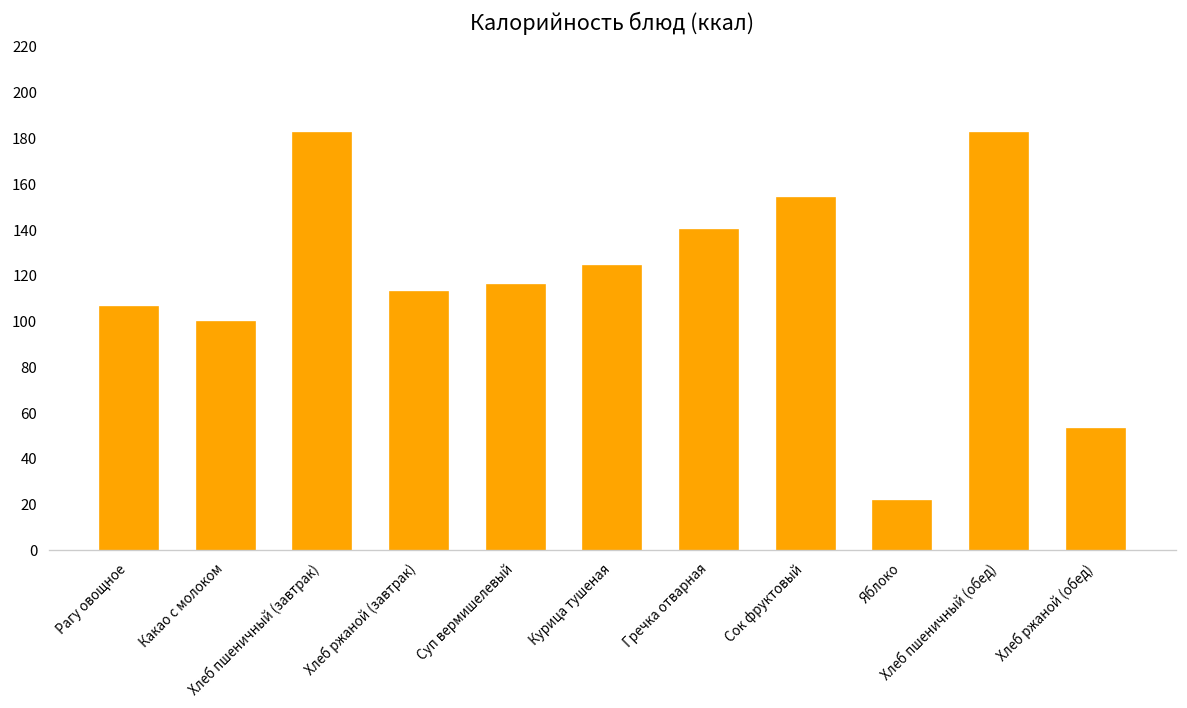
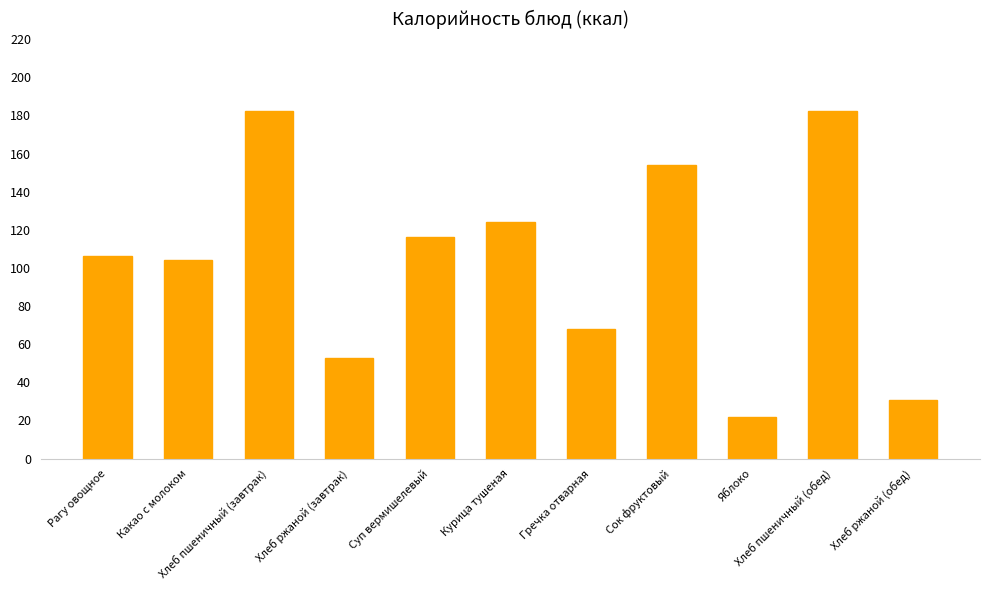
Какао с молоком: 100 -> 104
Хлеб ржаной (завтрак): 113 -> 53
Гречка отварная: 140 -> 68
Хлеб ржаной (обед): 53 -> 31
